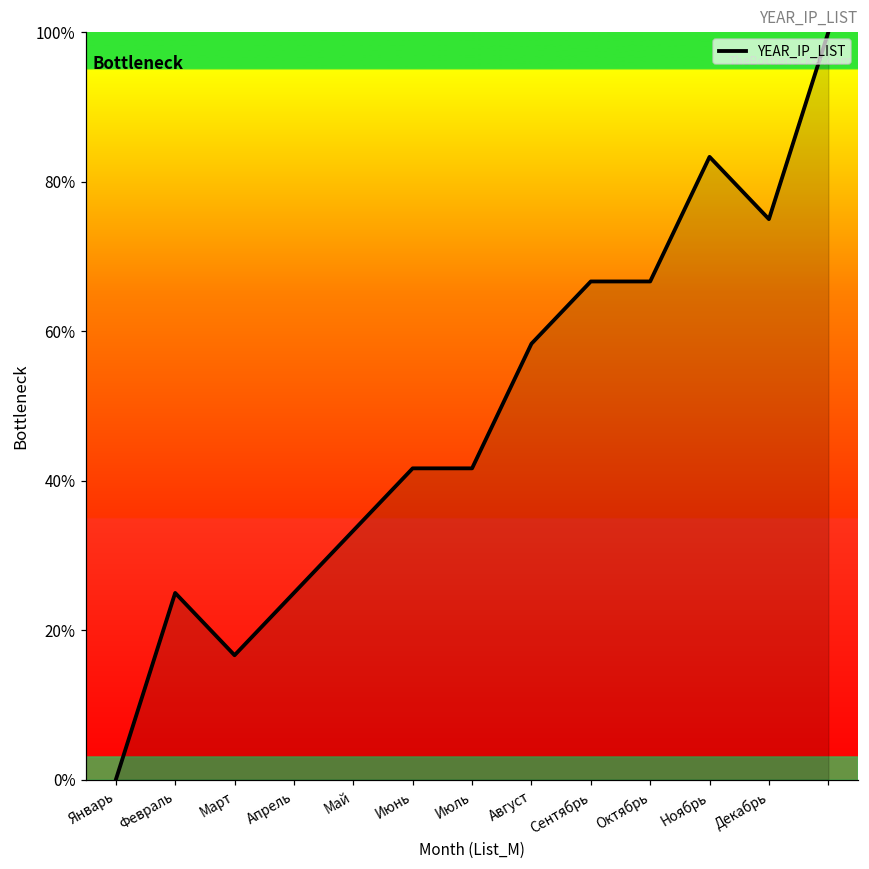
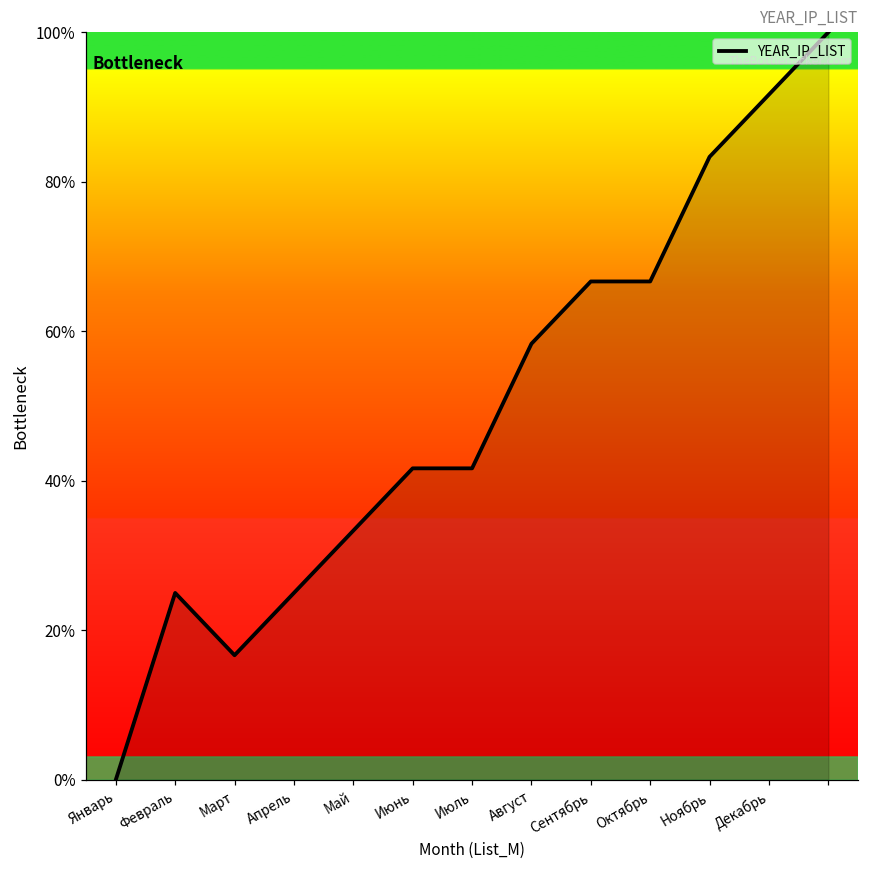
Декабрь: 75% -> 92%
